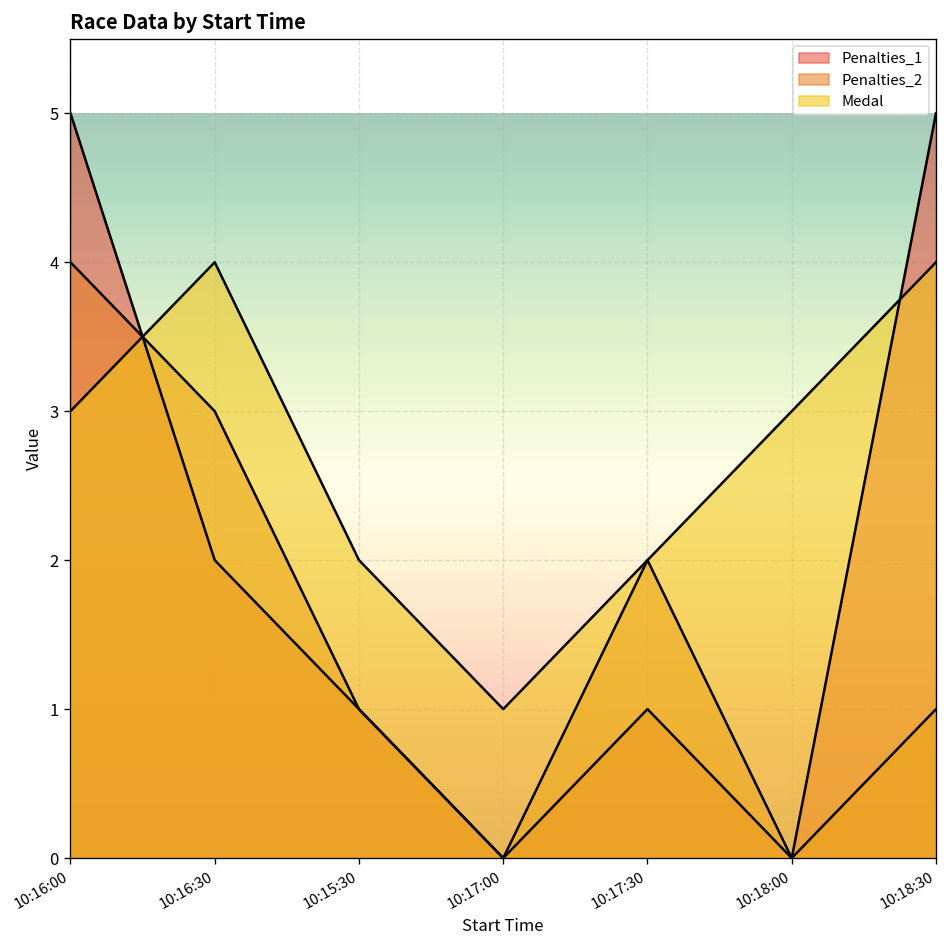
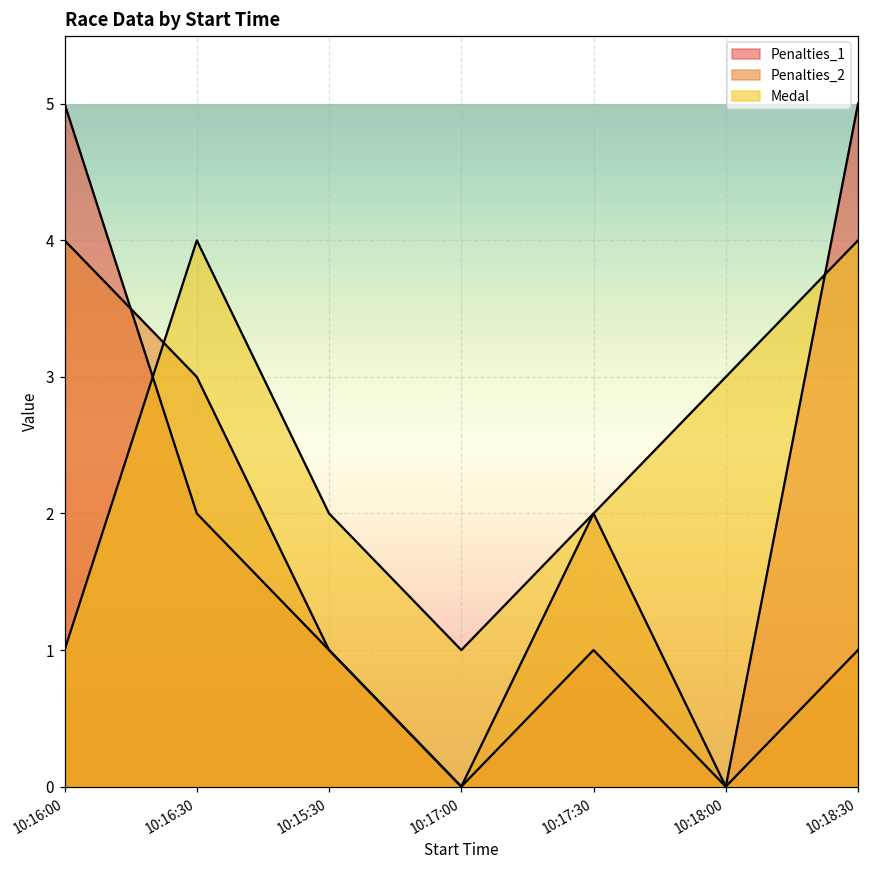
Medal, 10:16:00: 3 -> 1
